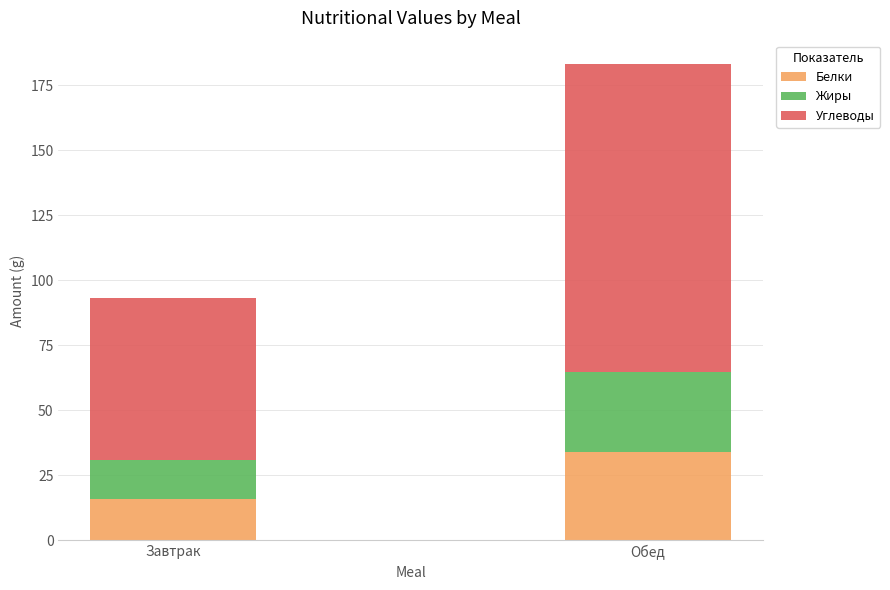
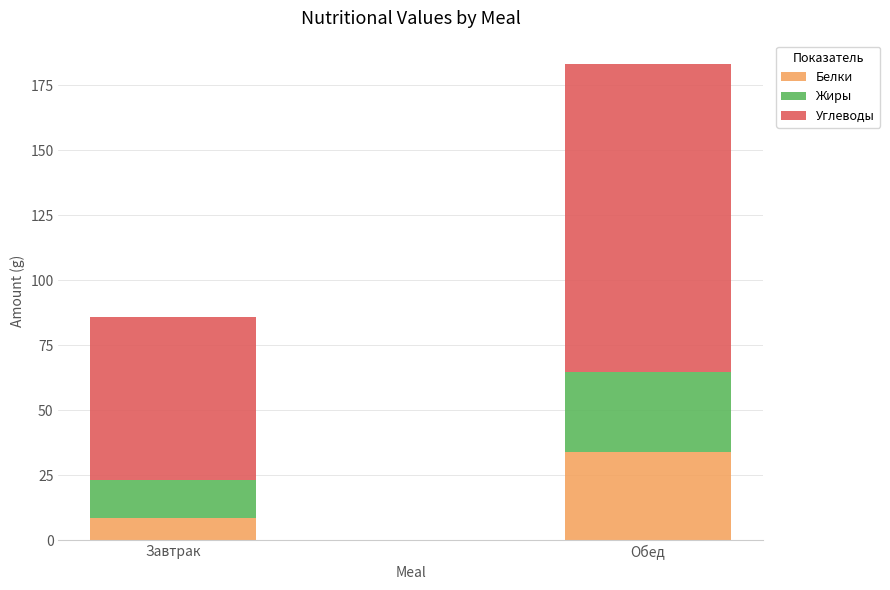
Белки, Завтрак: 16 -> 9
